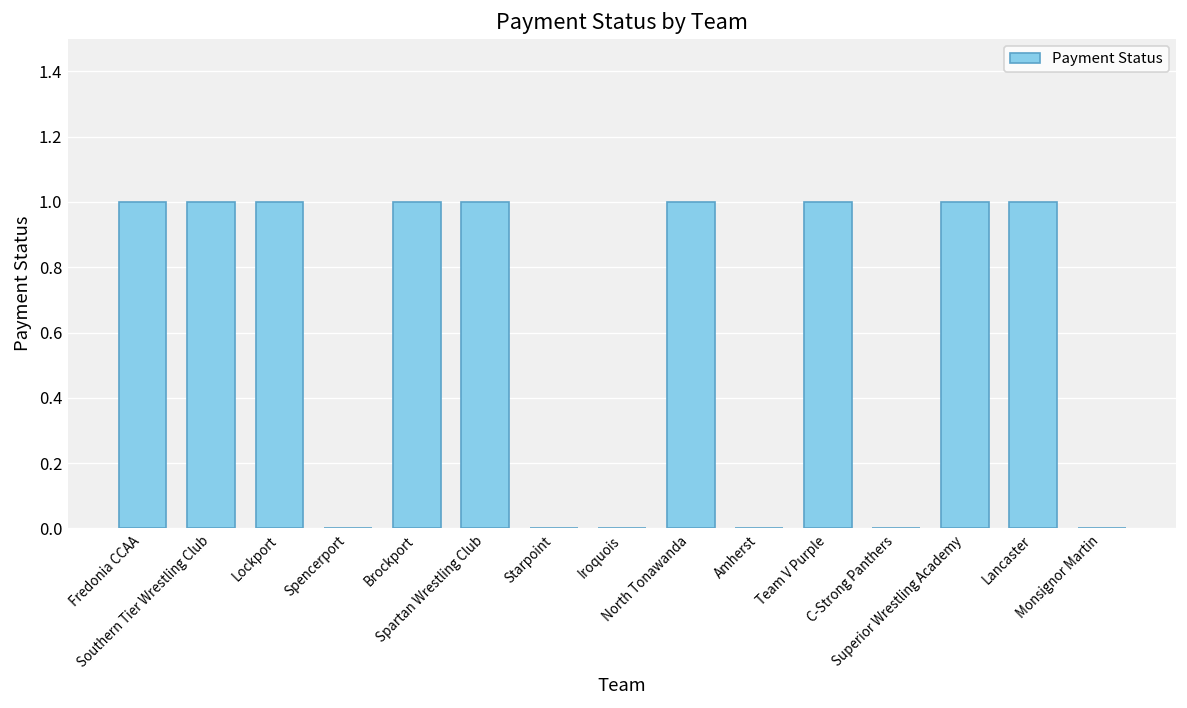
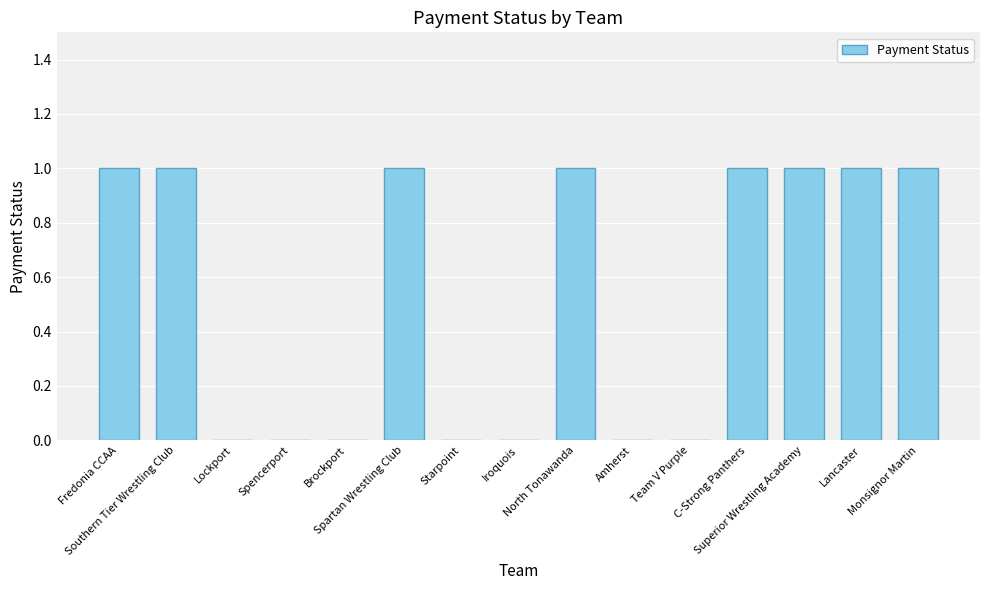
Lockport: 1 -> 0
Brockport: 1 -> 0
Team V Purple: 1 -> 0
C-Strong Panthers: 0 -> 1
Monsignor Martin: 0 -> 1
